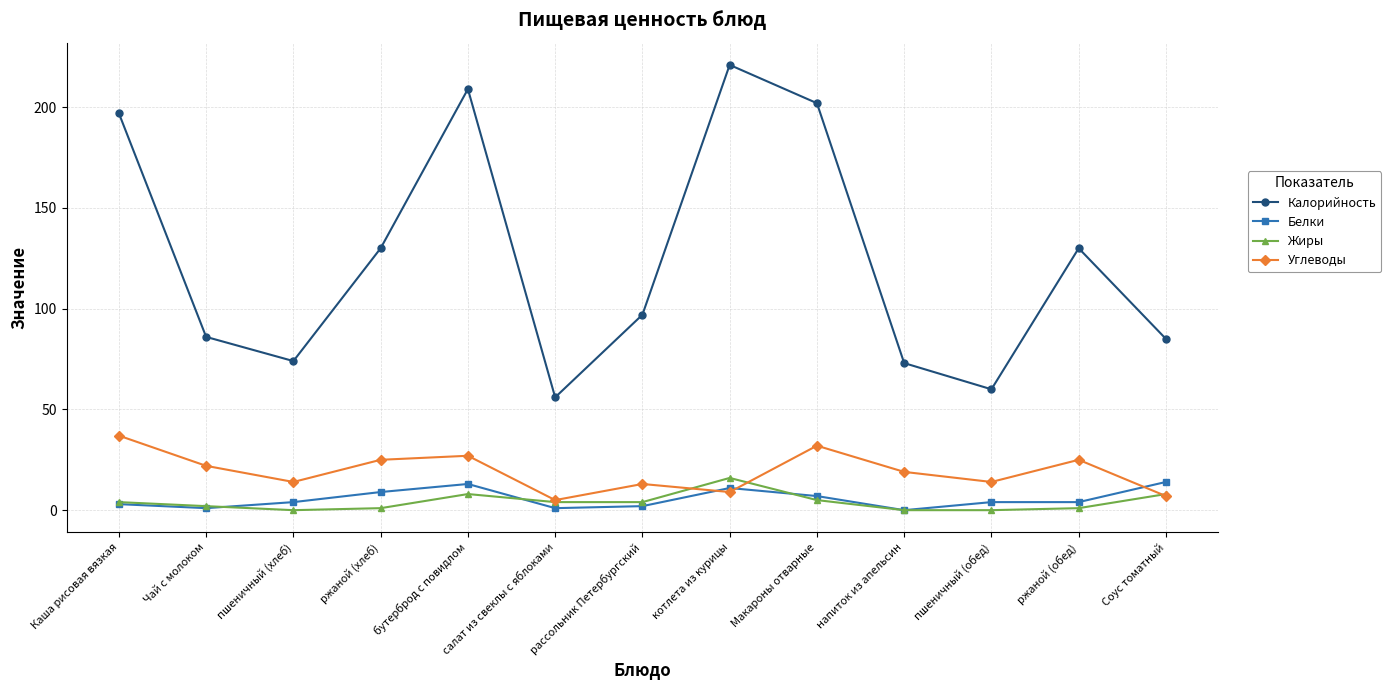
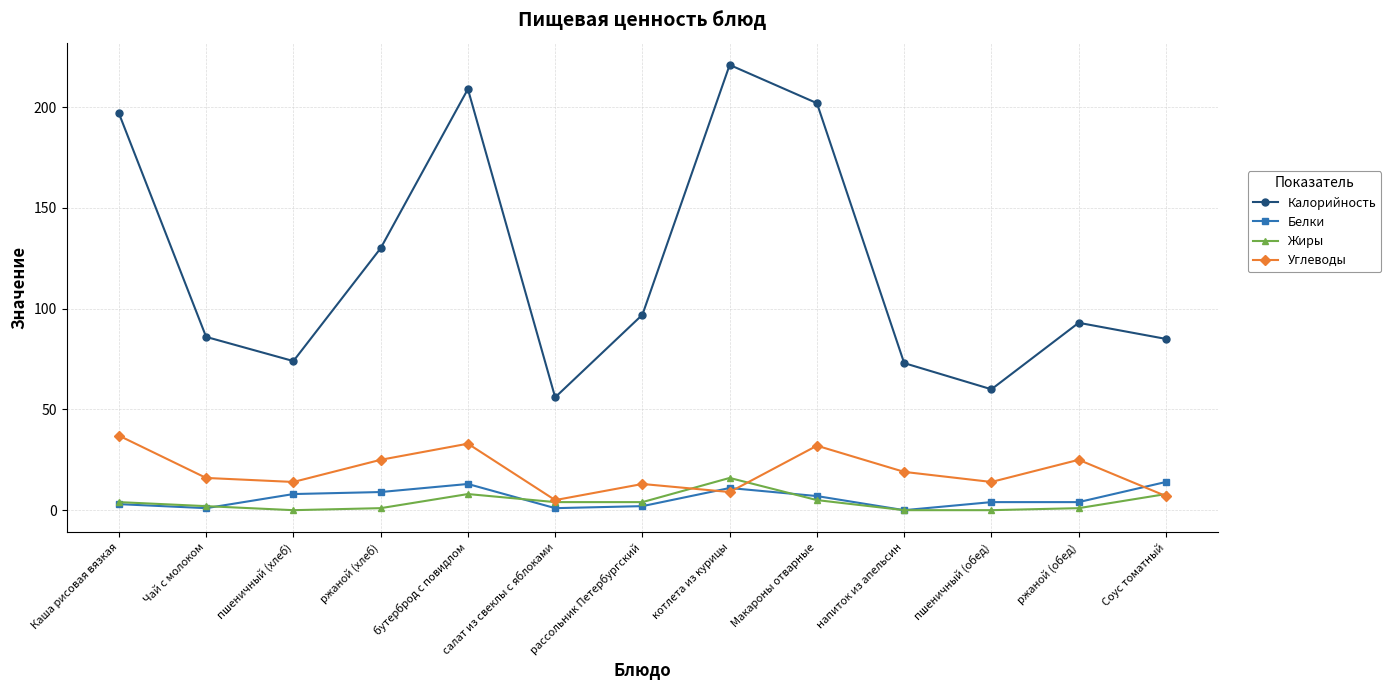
Углеводы, Чай с молоком: 22 -> 16
Белки, пшеничный (хлеб): 4 -> 8
Углеводы, бутерброд с повидлом: 27 -> 33
Калорийность, ржаной (обед): 130 -> 93
